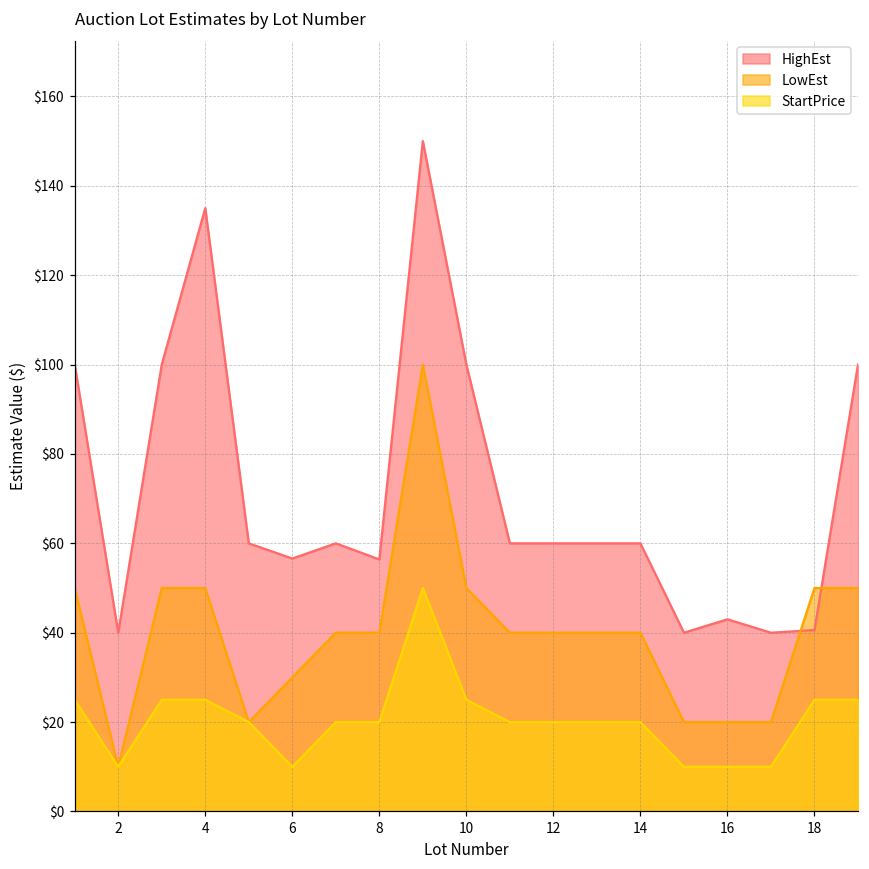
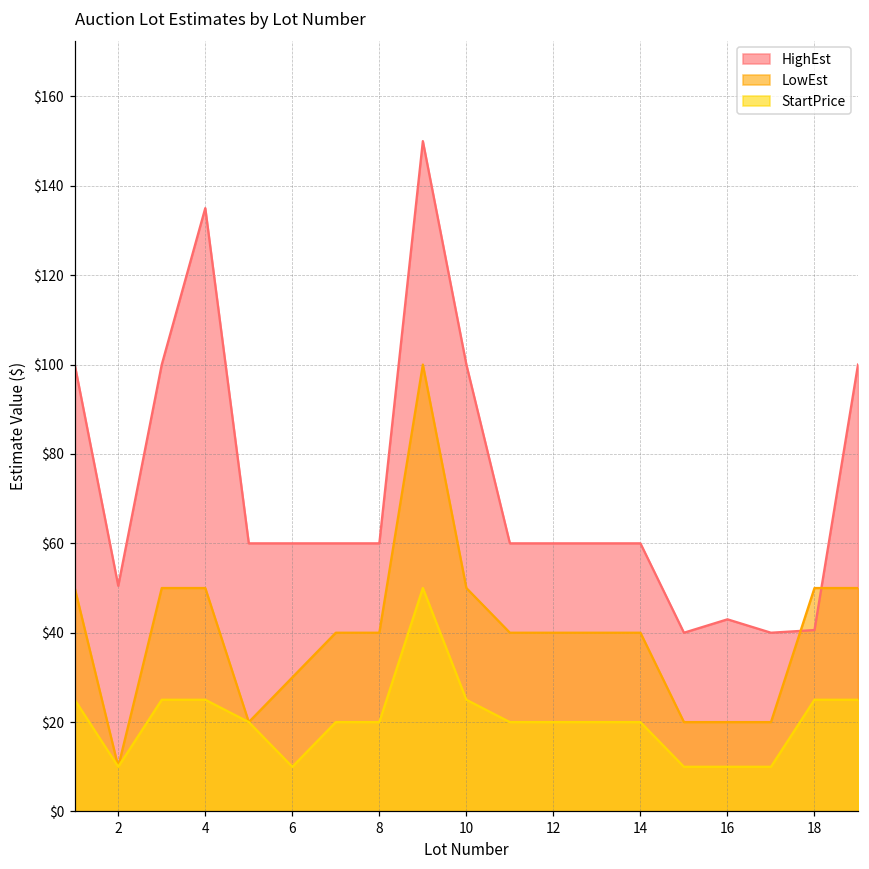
HighEst, 2: $40 -> $51
HighEst, 6: $57 -> $60
HighEst, 8: $56 -> $60
